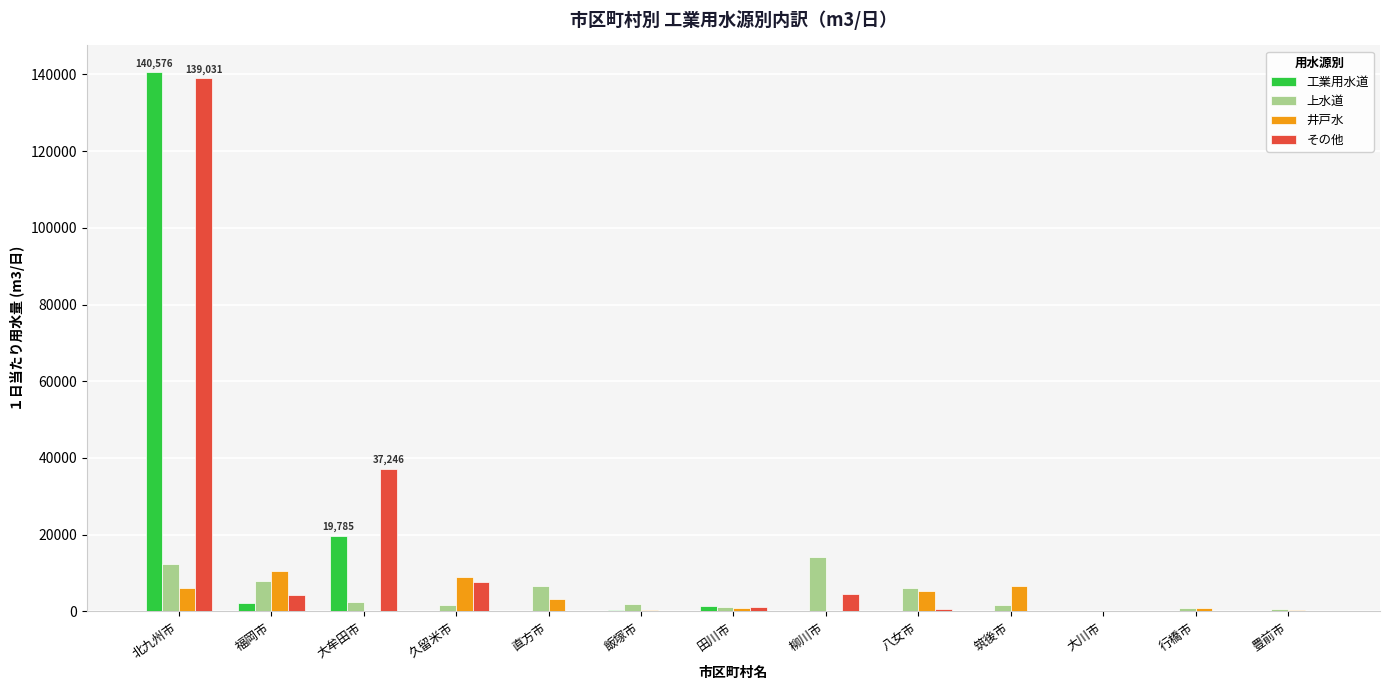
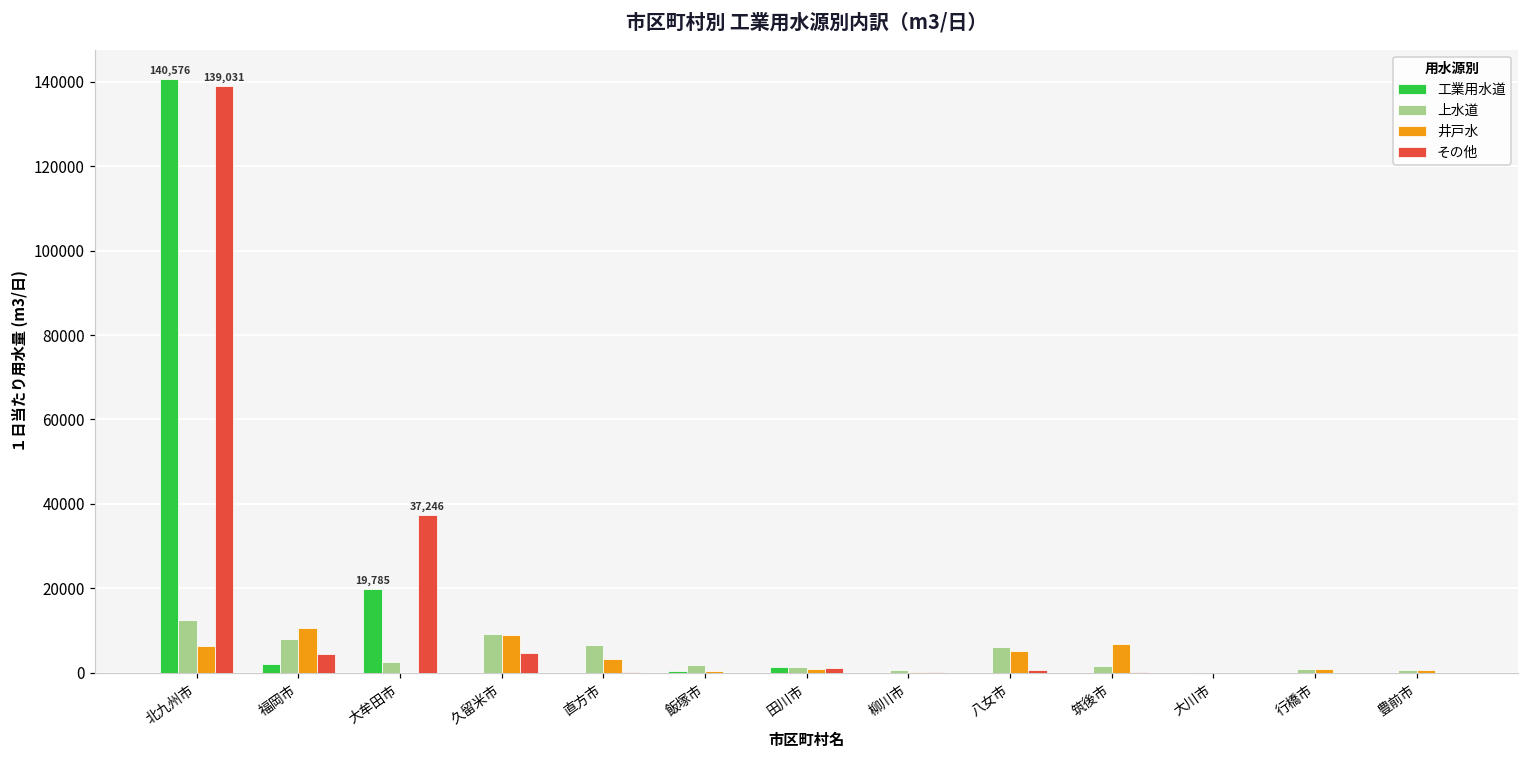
上水道, 久留米市: 2000 -> 9000
その他, 久留米市: 8000 -> 5000
上水道, 柳川市: 14000 -> 1000
その他, 柳川市: 5000 -> 0
